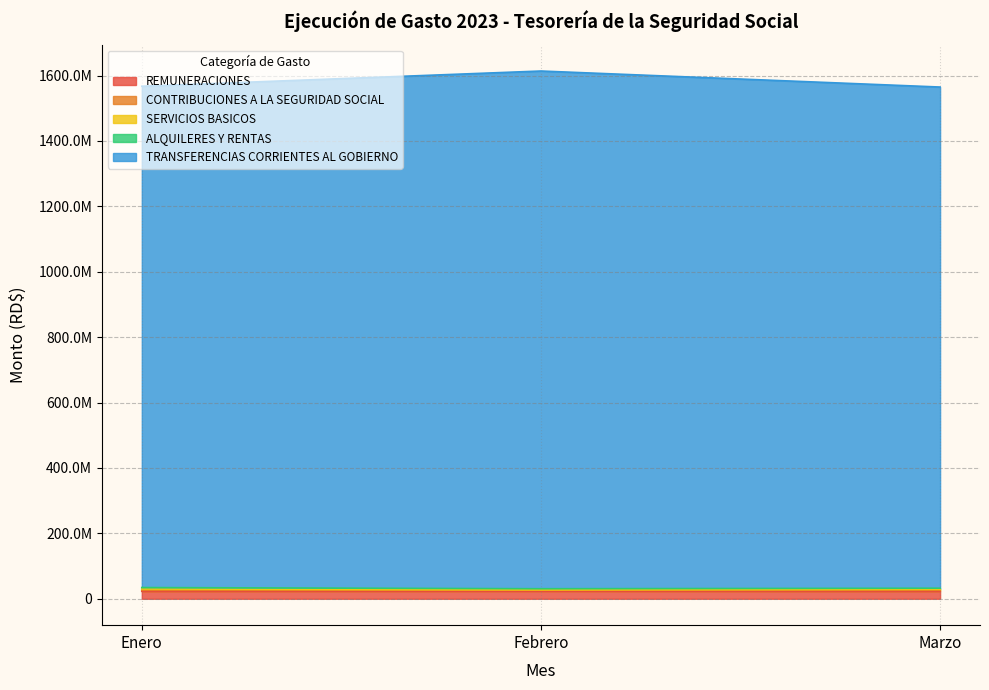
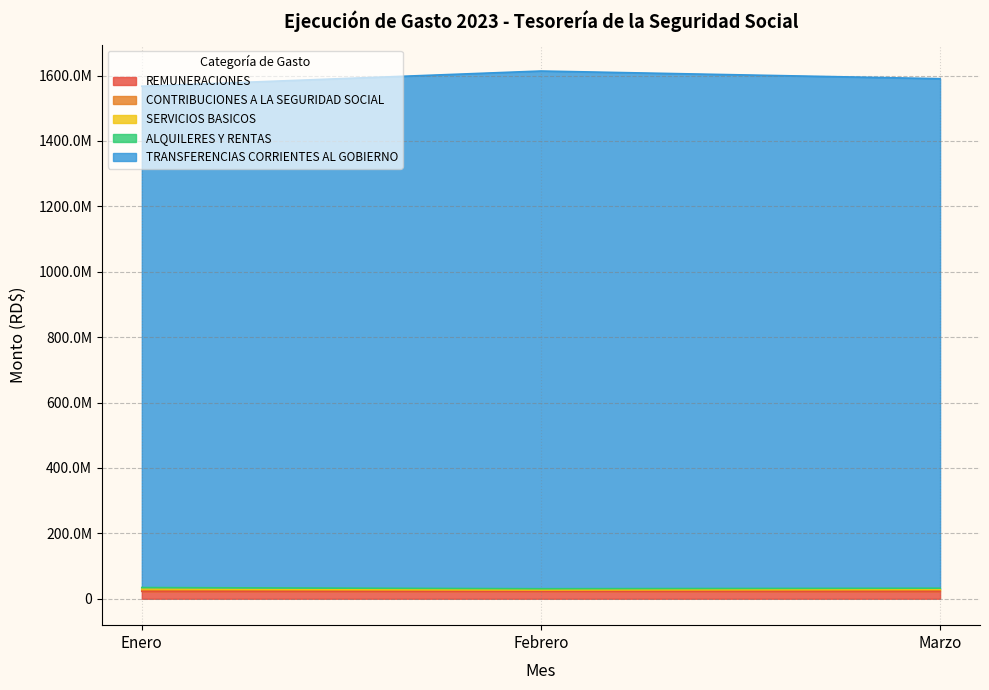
TRANSFERENCIAS CORRIENTES AL GOBIERNO, Marzo: 1530000000 -> 1560000000
